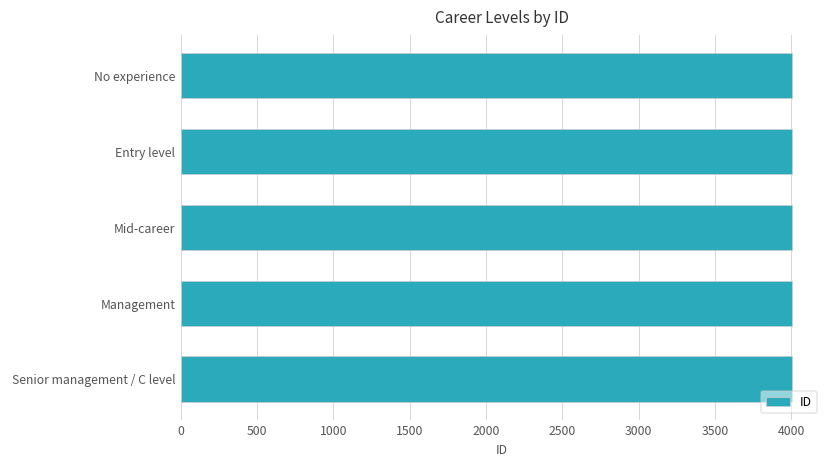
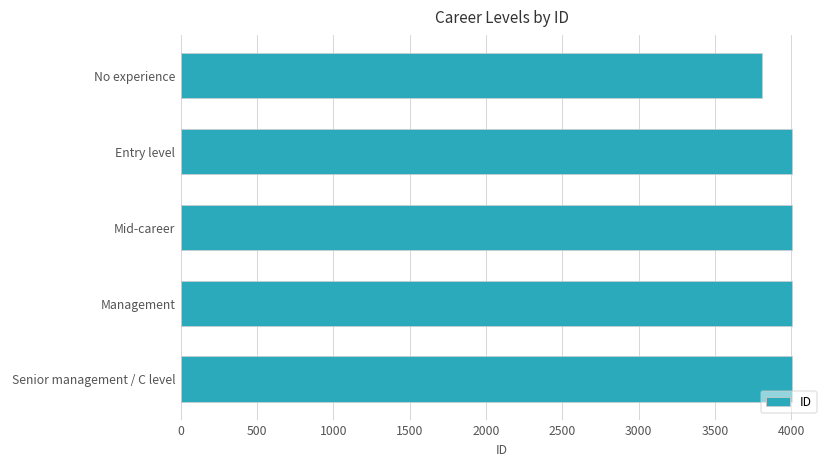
No experience: 4000 -> 3810
